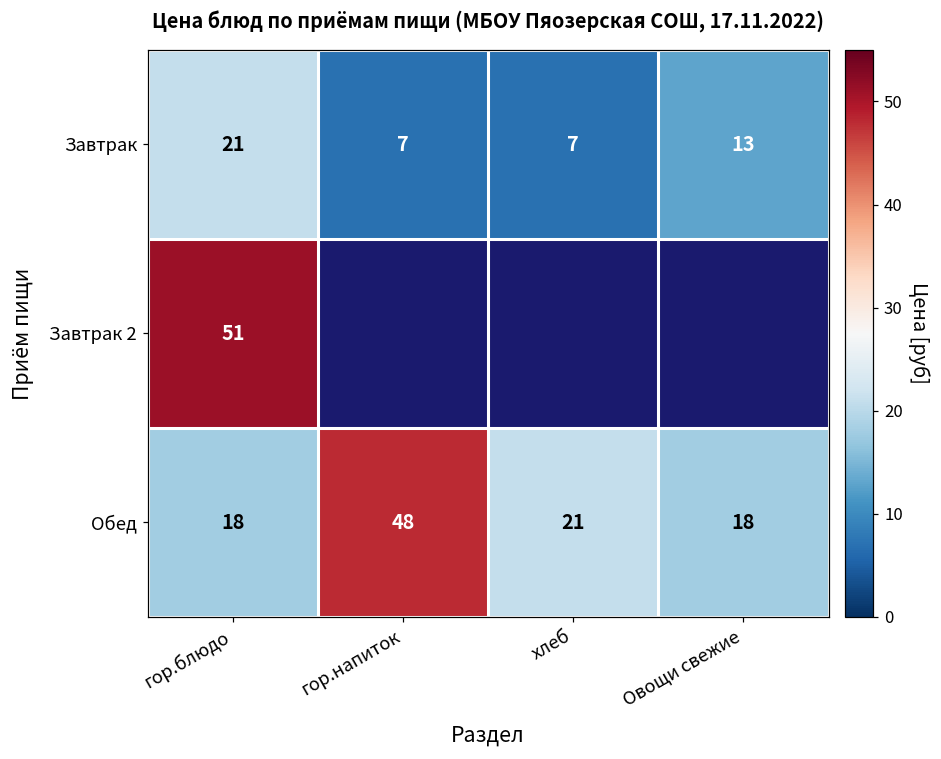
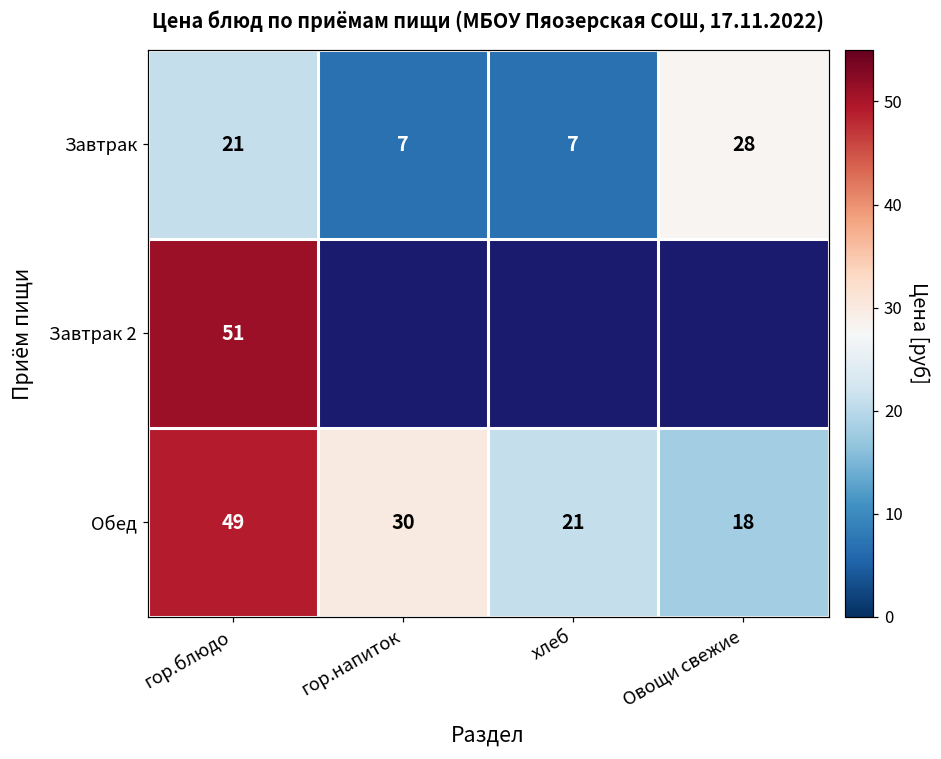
Завтрак, Овощи свежие: 13 -> 28
Обед, гор.блюдо: 18 -> 49
Обед, гор.напиток: 48 -> 30
